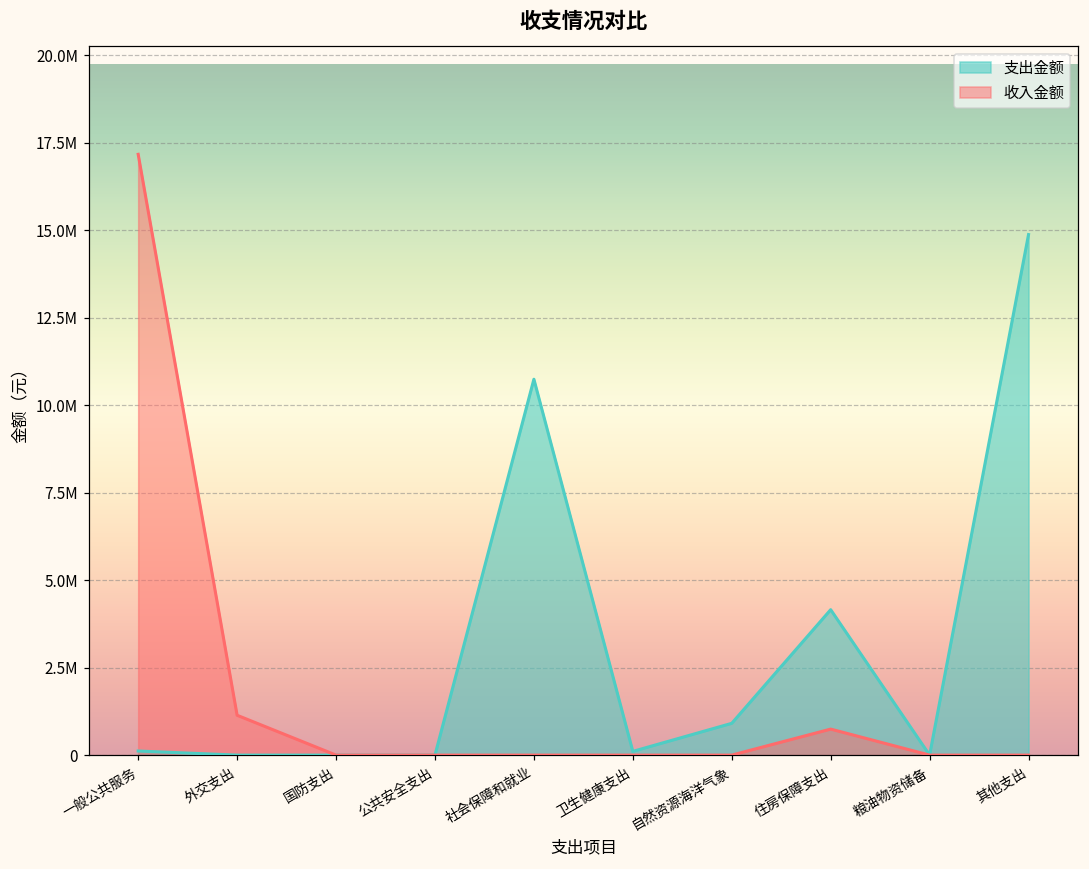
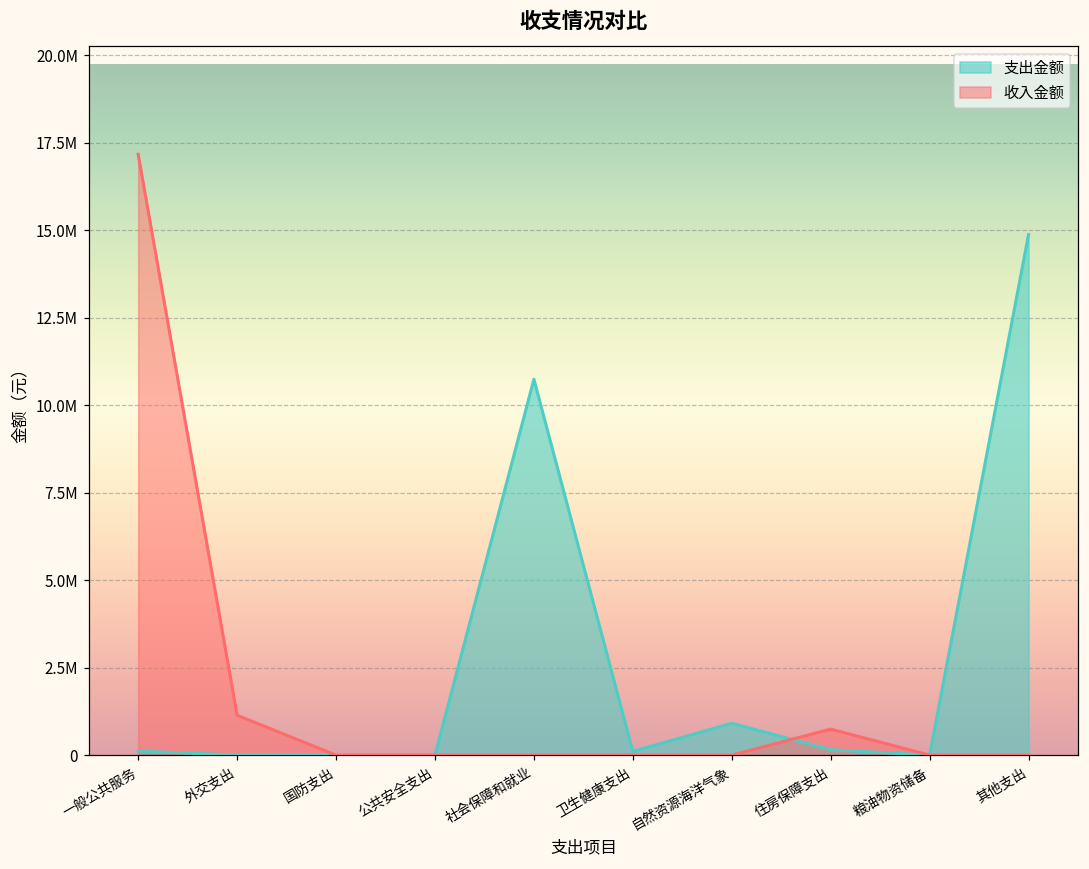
支出金额, 住房保障支出: 4200000 -> 200000
